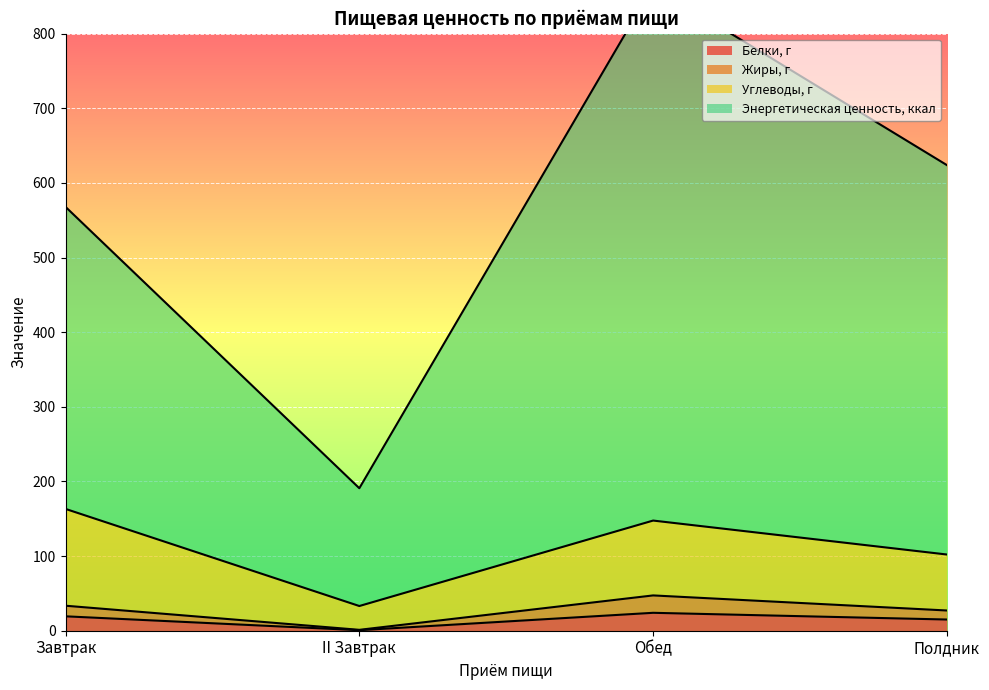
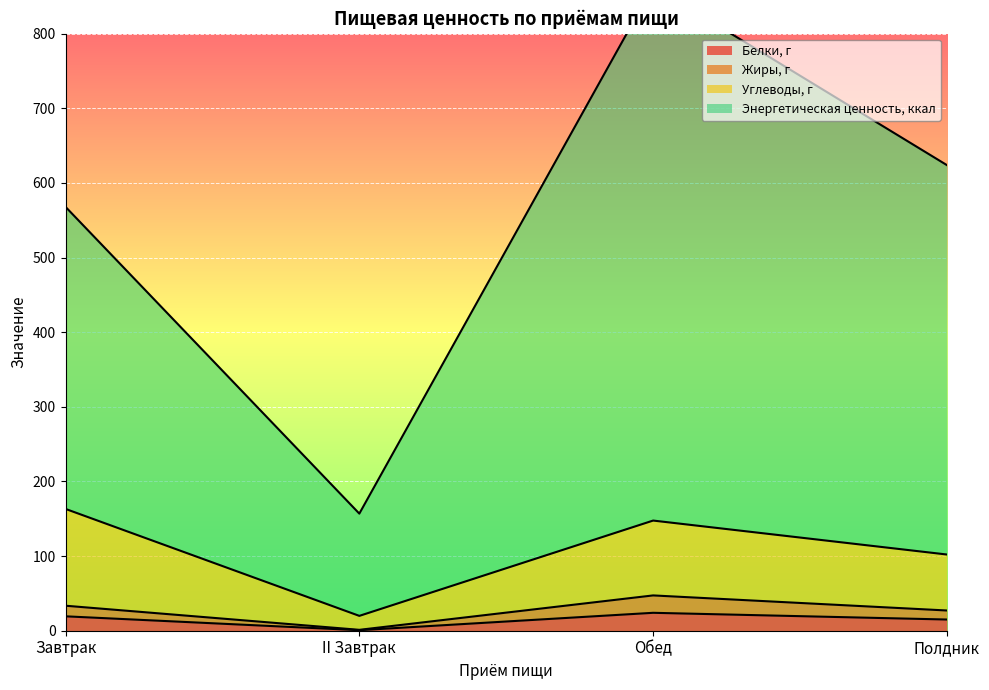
Углеводы, г, II Завтрак: 30 -> 20
Энергетическая ценность, ккал, II Завтрак: 160 -> 140
